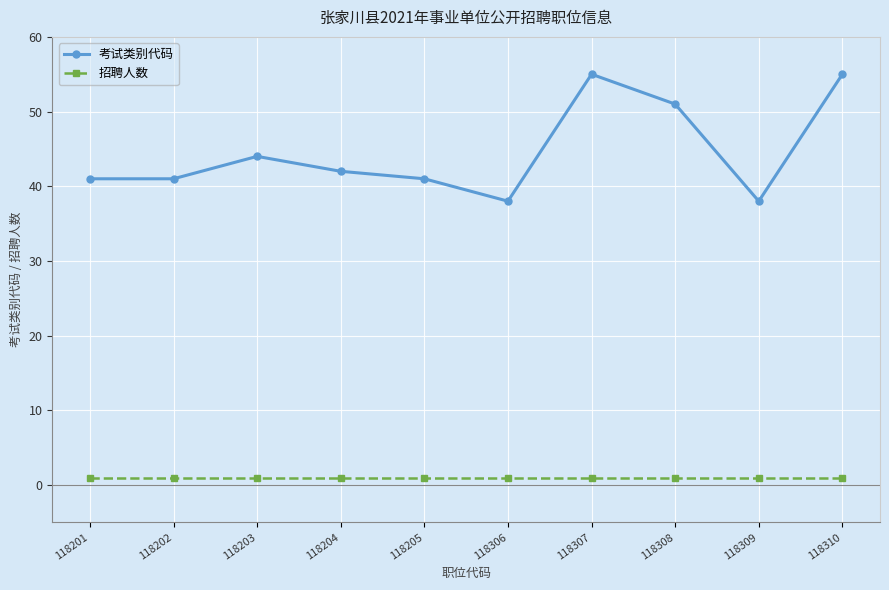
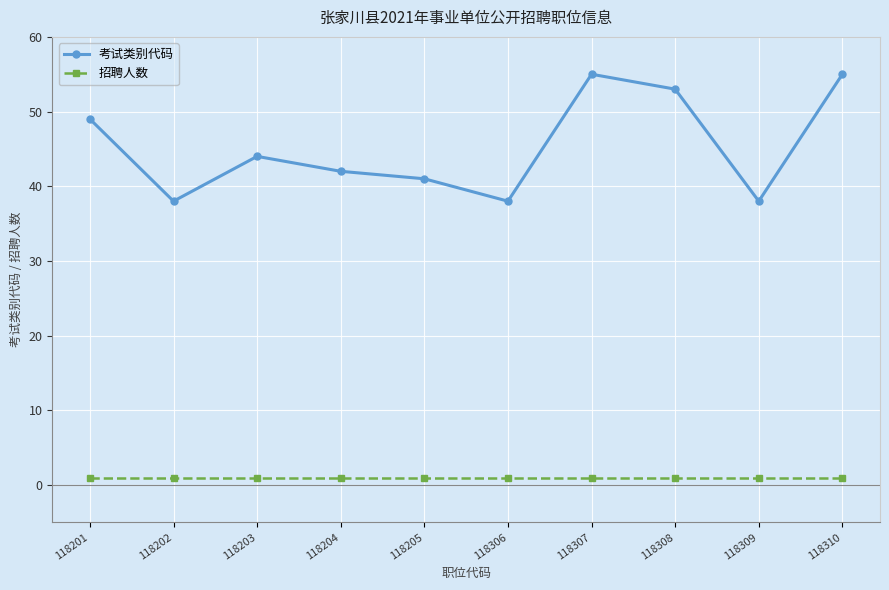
考试类别代码, 118201: 41 -> 49
考试类别代码, 118202: 41 -> 38
考试类别代码, 118308: 51 -> 53
